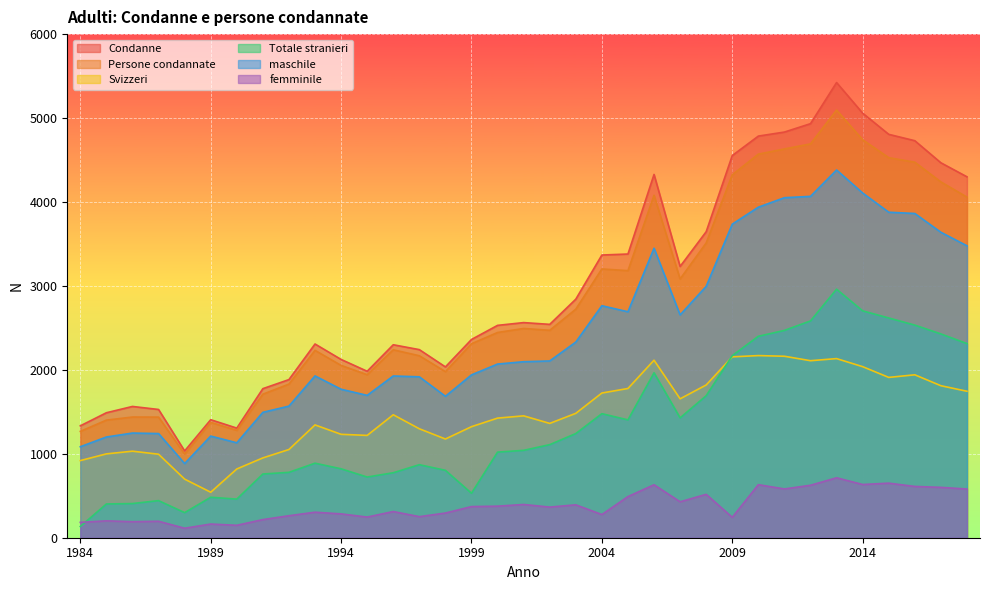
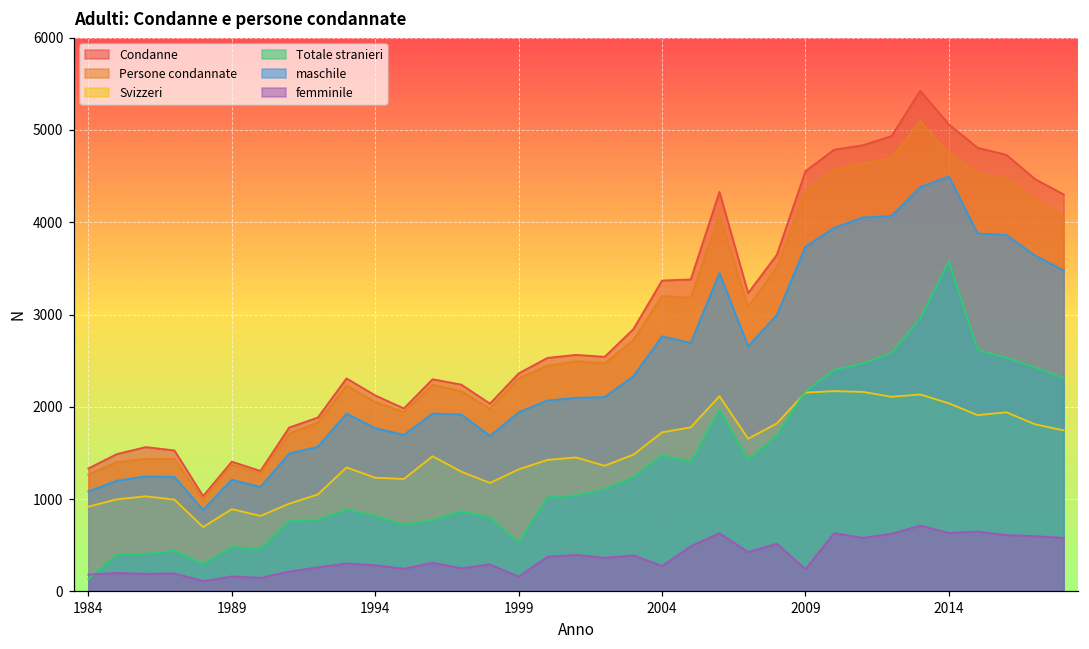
Svizzeri, 1989: 500 -> 900
femminile, 1999: 400 -> 200
Totale stranieri, 2014: 2700 -> 3600
maschile, 2014: 4100 -> 4500
